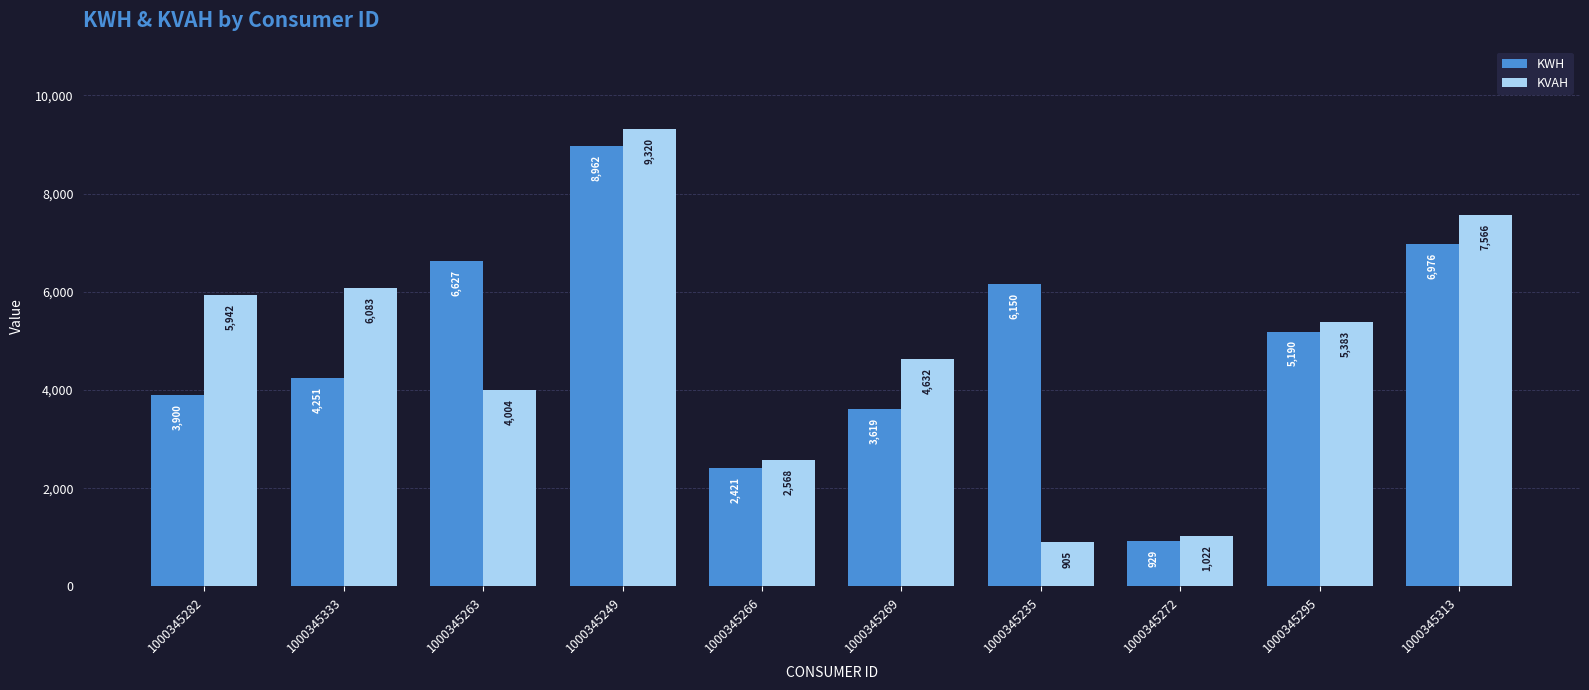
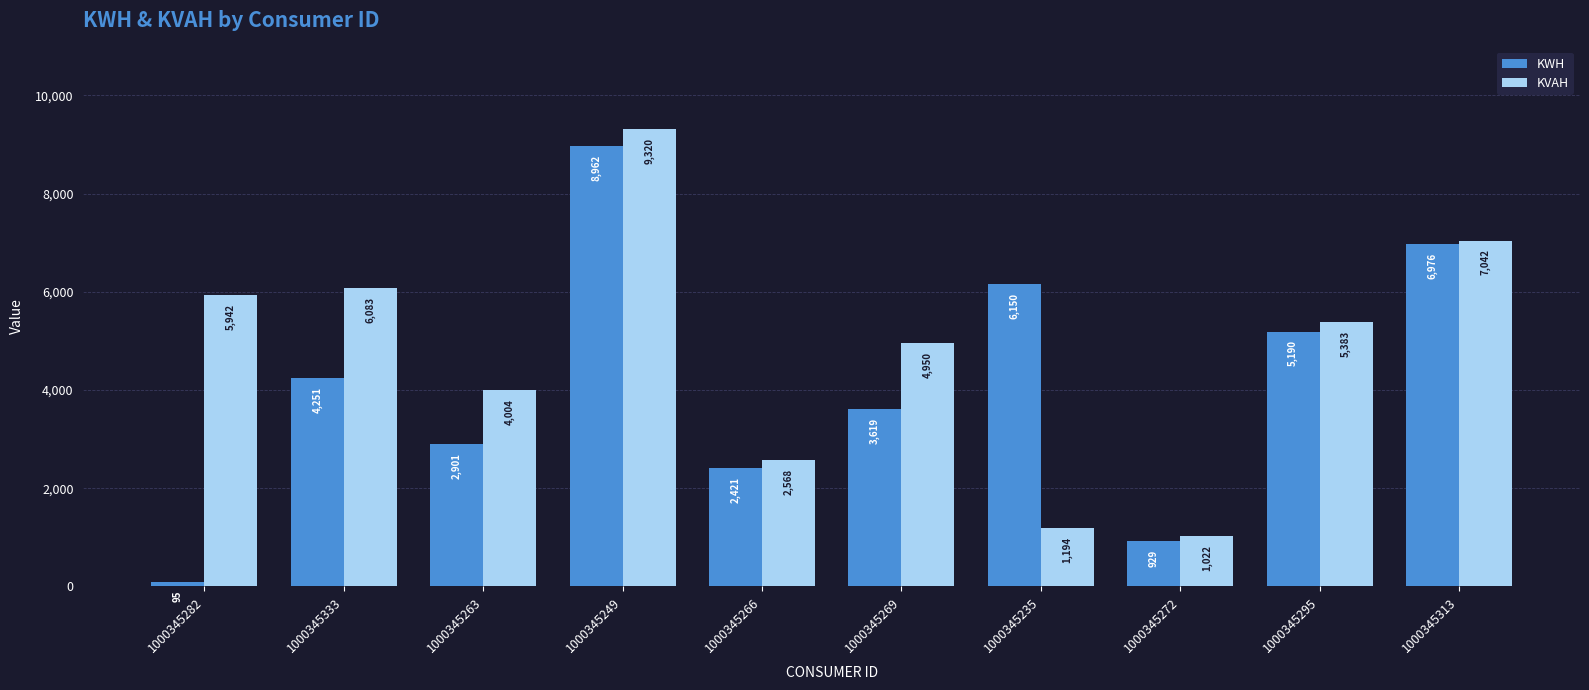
KWH, 1000345282: 3,900 -> 95
KWH, 1000345263: 6,627 -> 2,901
KVAH, 1000345269: 4,632 -> 4,950
KVAH, 1000345235: 905 -> 1,194
KVAH, 1000345313: 7,566 -> 7,042
